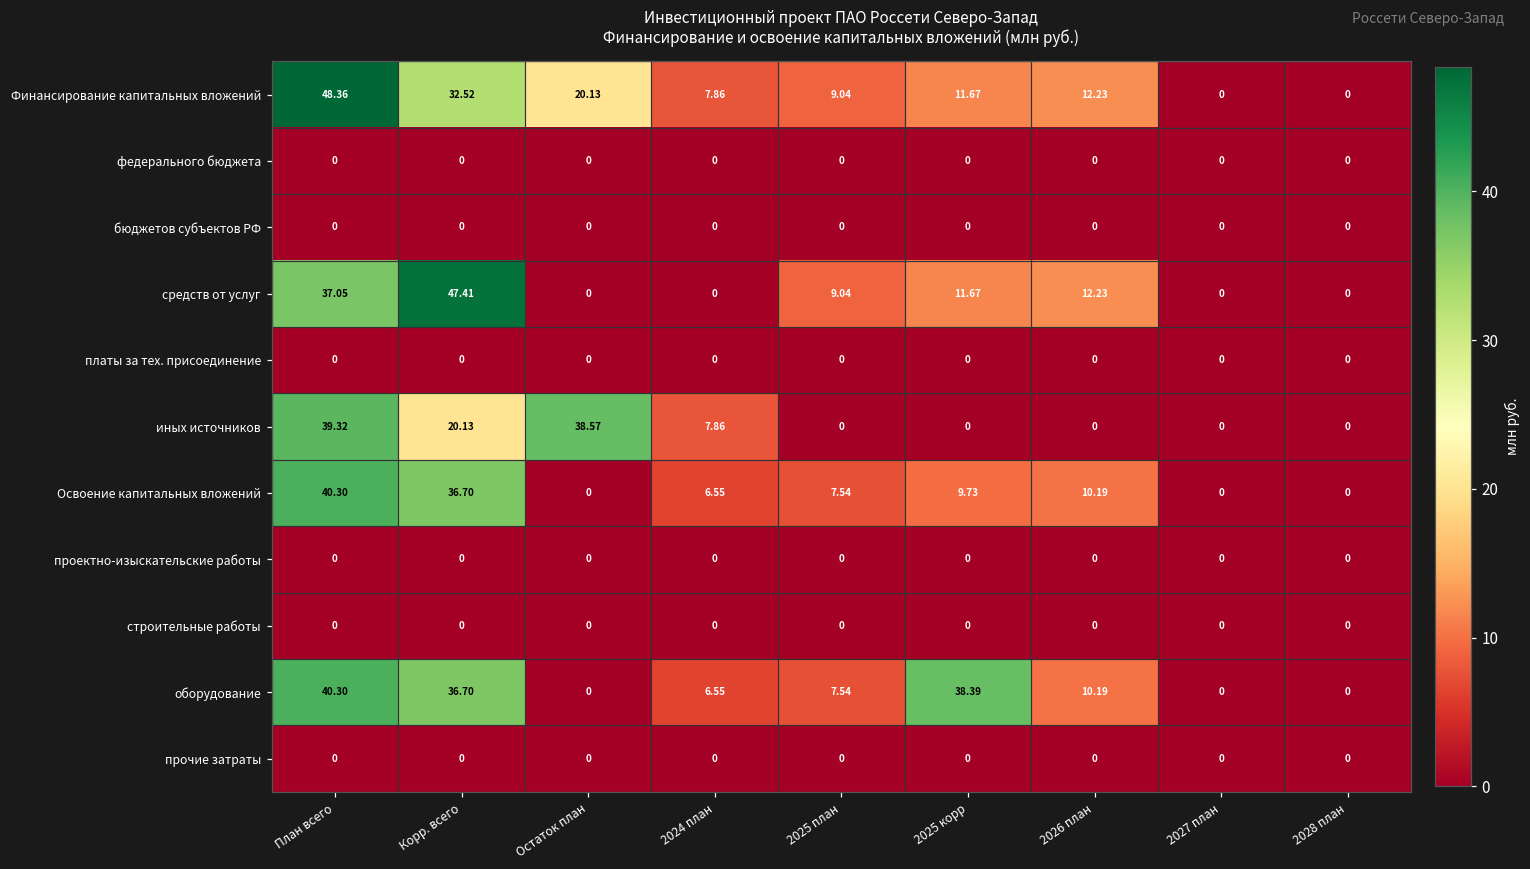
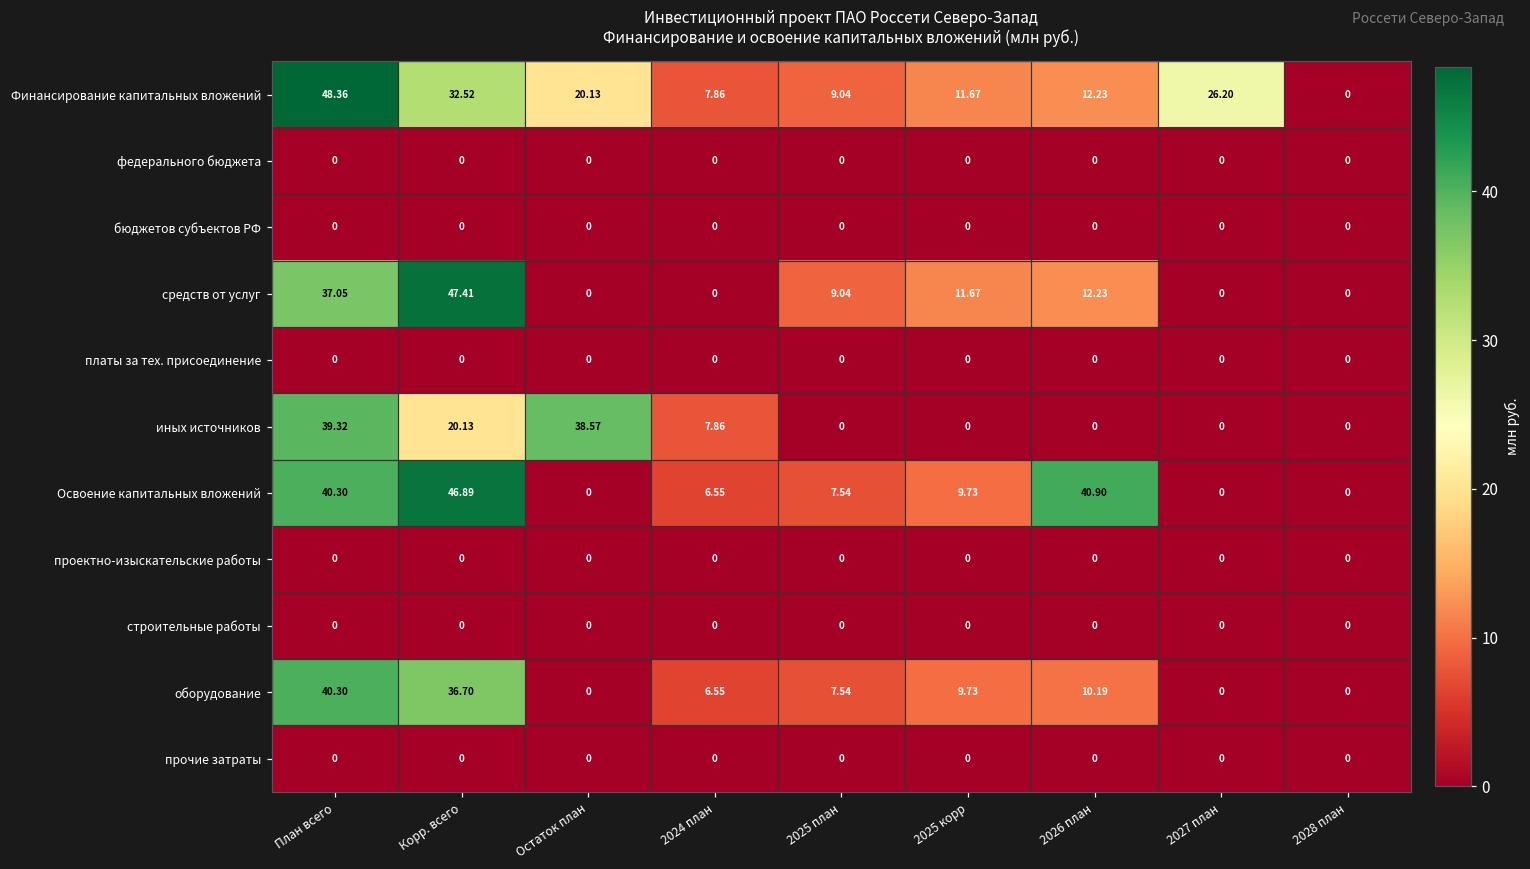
Финансирование капитальных вложений, 2027 план: 0 -> 26.20
Освоение капитальных вложений, Корр. всего: 36.70 -> 46.89
Освоение капитальных вложений, 2026 план: 10.19 -> 40.90
оборудование, 2025 корр: 38.39 -> 9.73
